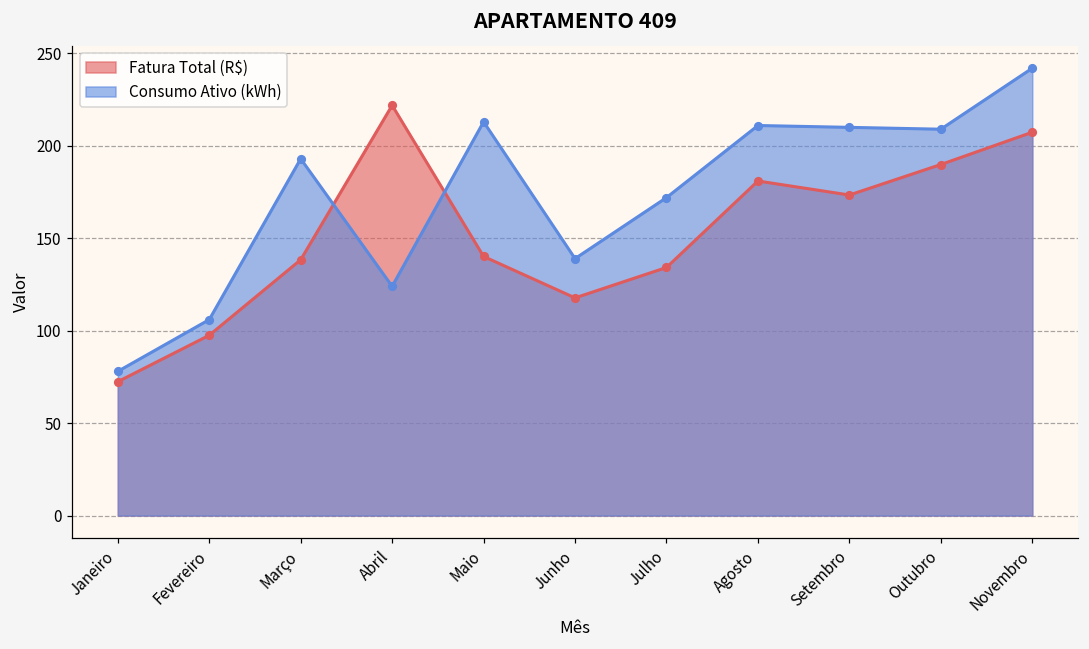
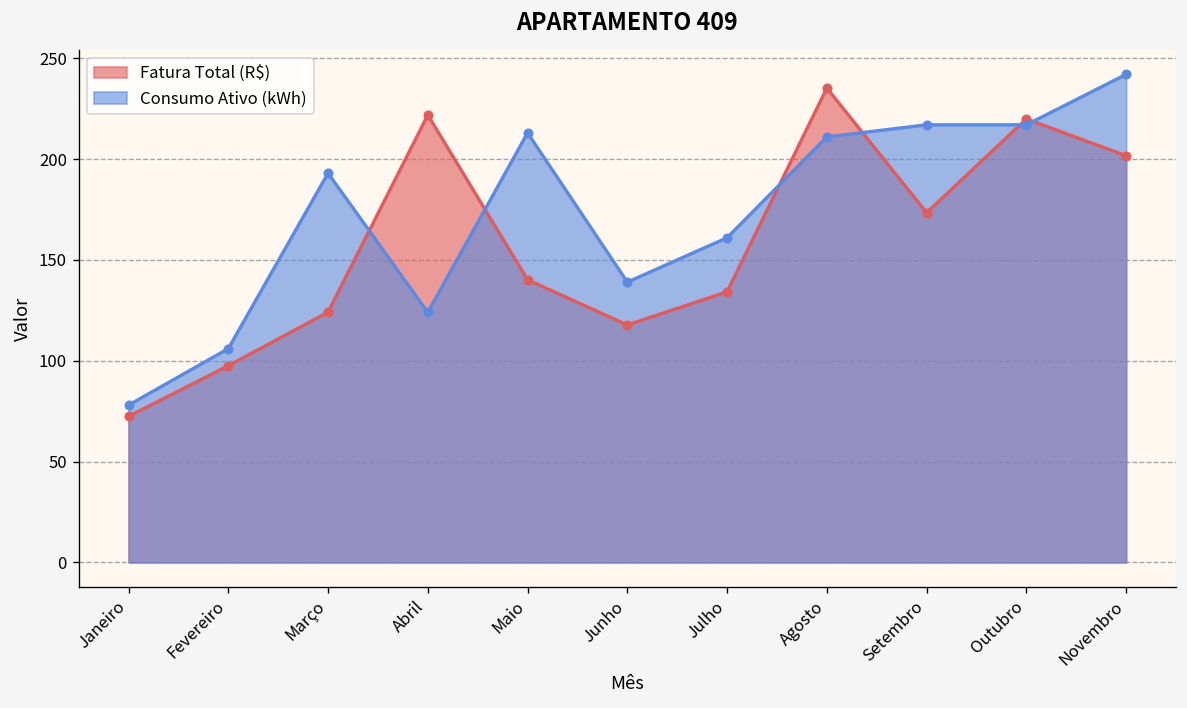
Fatura Total (R$), Março: 138 -> 124
Consumo Ativo (kWh), Julho: 172 -> 161
Fatura Total (R$), Agosto: 181 -> 235
Consumo Ativo (kWh), Setembro: 210 -> 217
Fatura Total (R$), Outubro: 190 -> 220
Consumo Ativo (kWh), Outubro: 209 -> 217
Fatura Total (R$), Novembro: 207 -> 202
